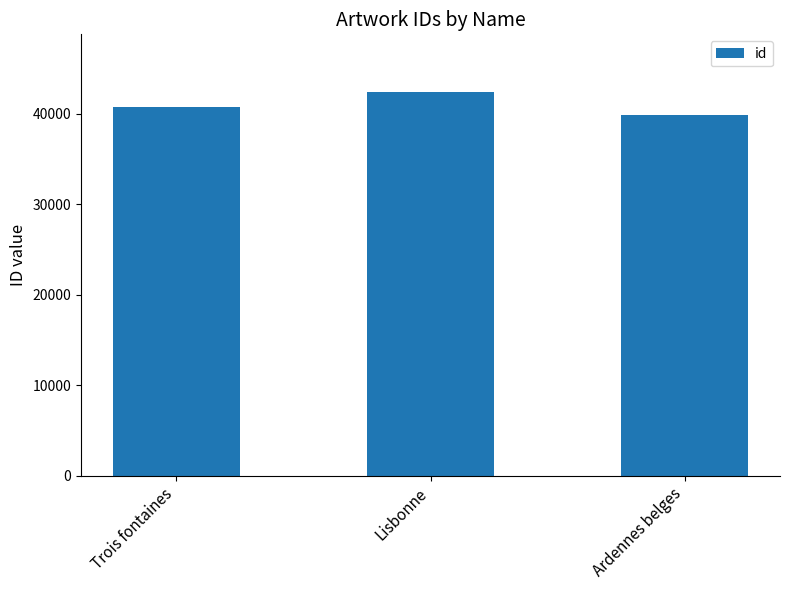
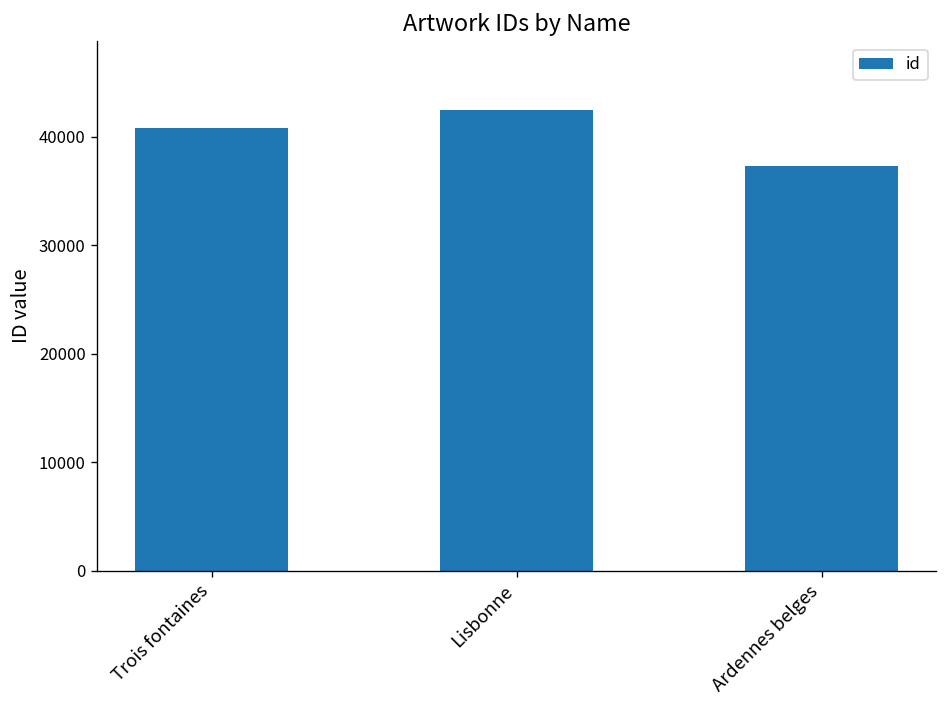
Ardennes belges: 40000 -> 37000
